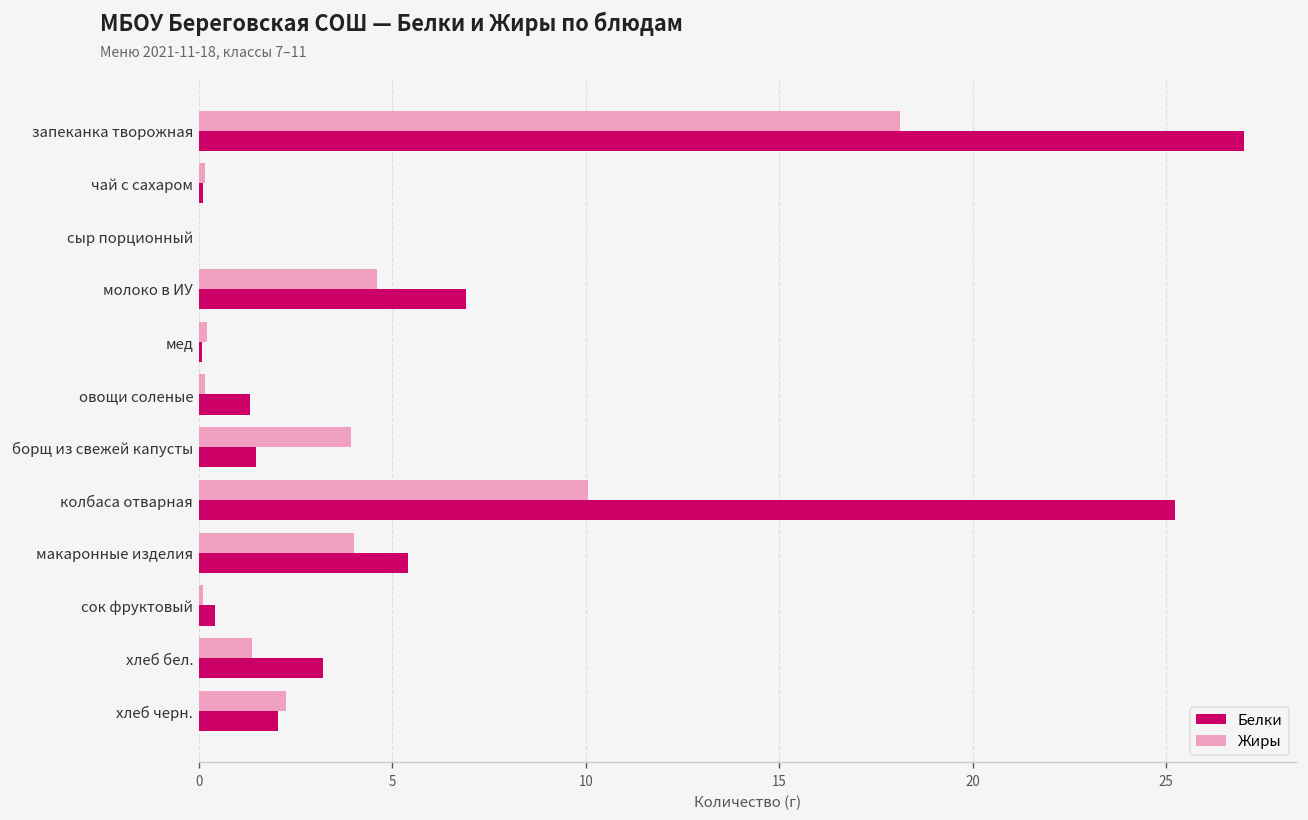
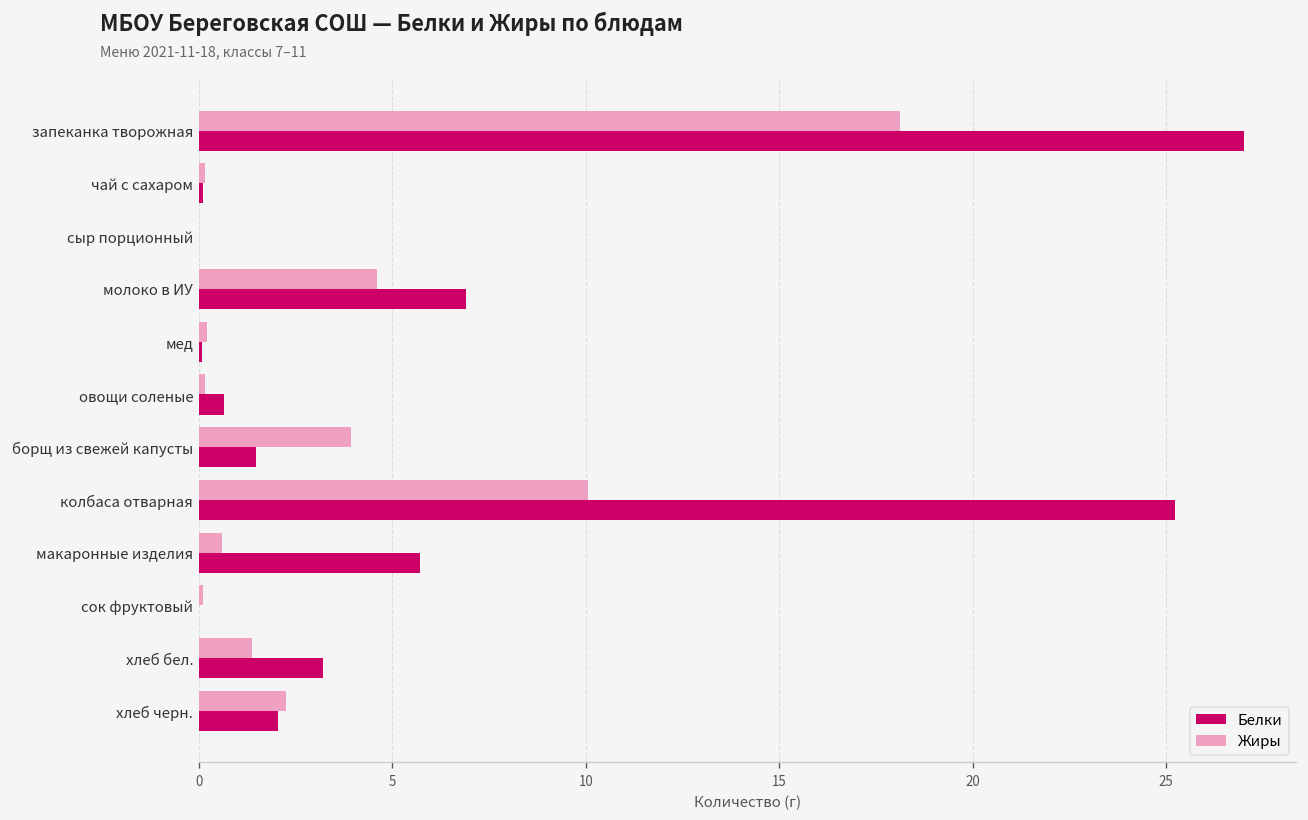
Белки, овощи соленые: 1.3 -> 0.6
Жиры, макаронные изделия: 4.0 -> 0.6
Белки, макаронные изделия: 5.4 -> 5.7
Белки, сок фруктовый: 0.4 -> 0.0
